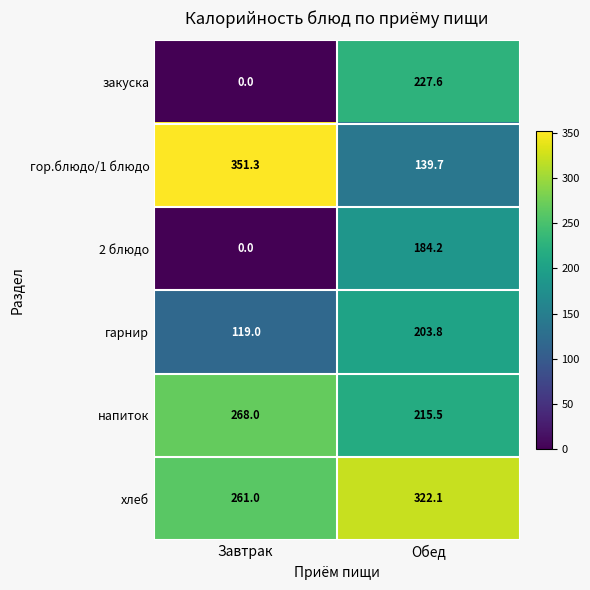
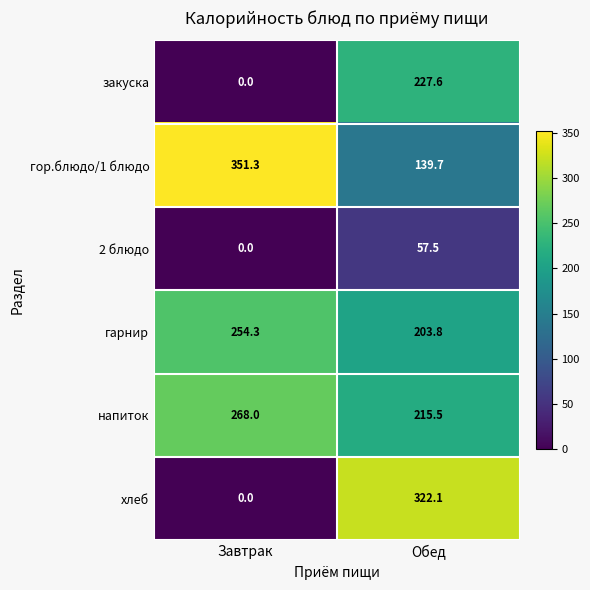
2 блюдо, Обед: 184.2 -> 57.5
гарнир, Завтрак: 119.0 -> 254.3
хлеб, Завтрак: 261.0 -> 0.0
